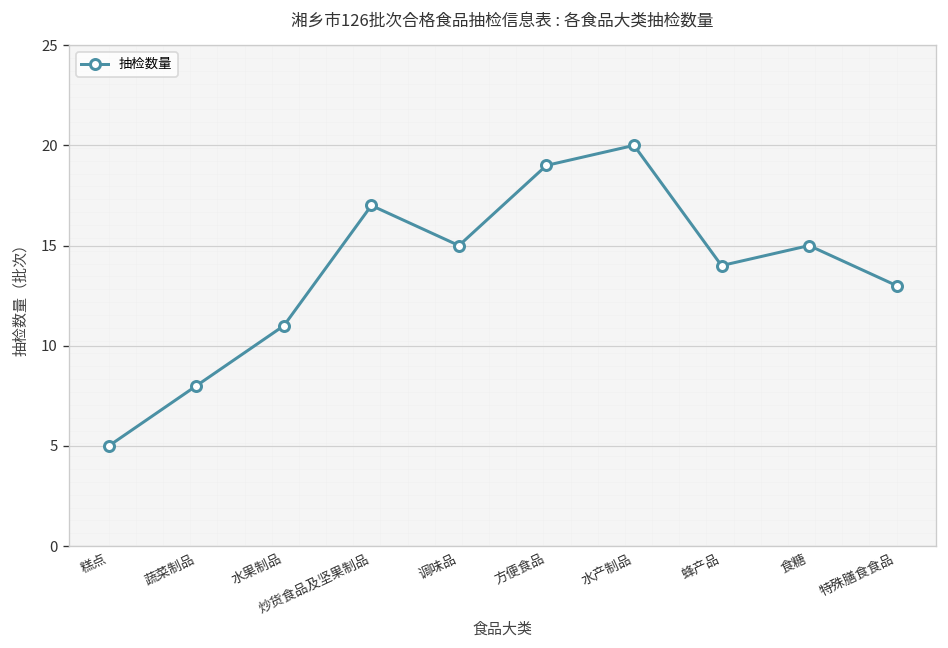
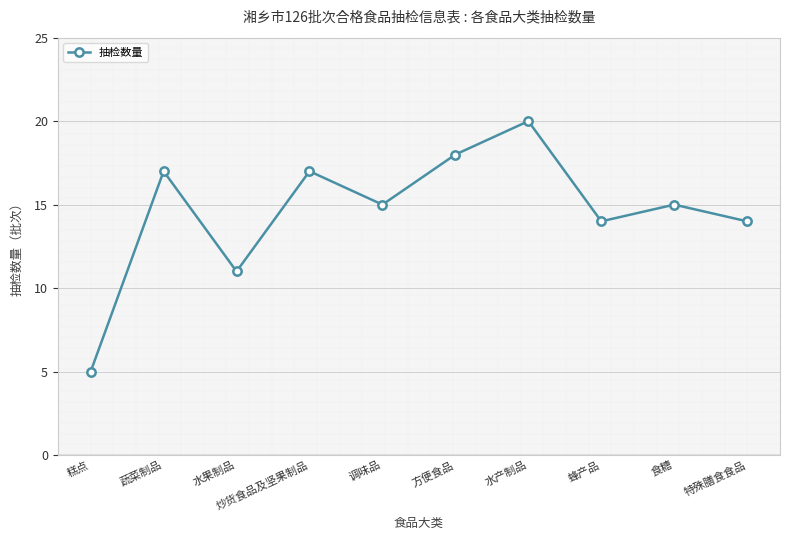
蔬菜制品: 8 -> 17
方便食品: 19 -> 18
特殊膳食食品: 13 -> 14
